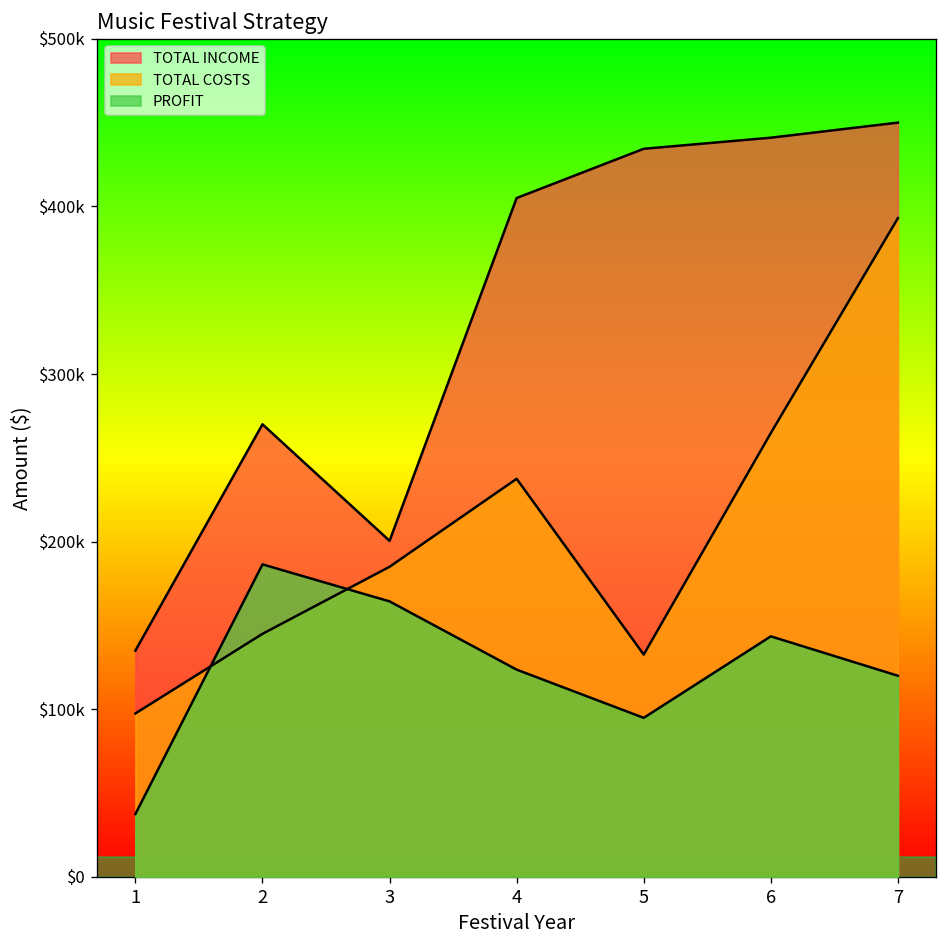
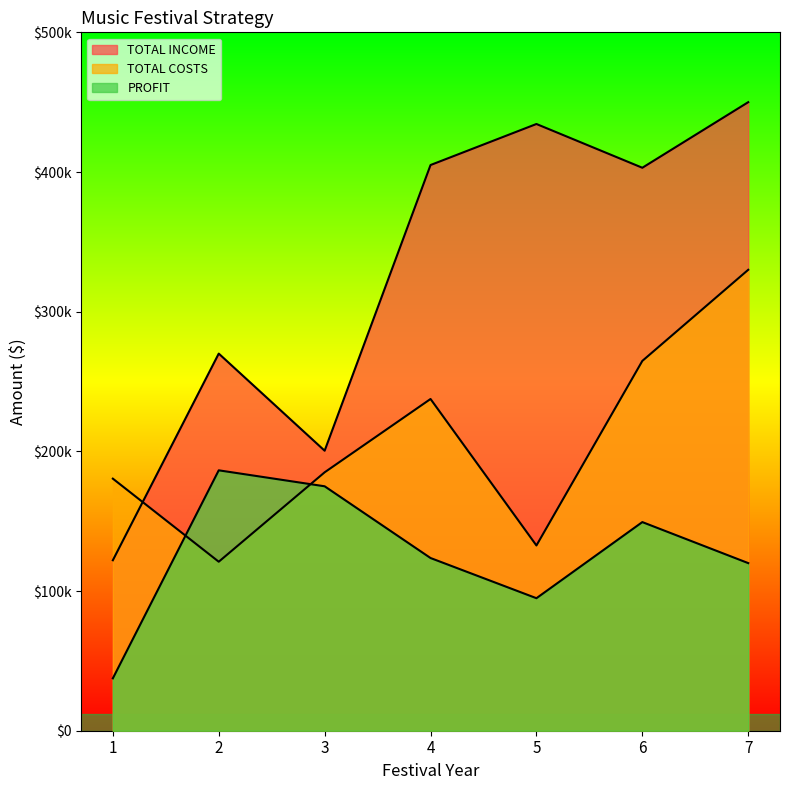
TOTAL INCOME, 1: $135000 -> $122000
TOTAL COSTS, 1: $98000 -> $180000
TOTAL COSTS, 2: $145000 -> $121000
PROFIT, 3: $164000 -> $175000
TOTAL INCOME, 6: $441000 -> $403000
PROFIT, 6: $144000 -> $149000
TOTAL COSTS, 7: $393000 -> $330000
